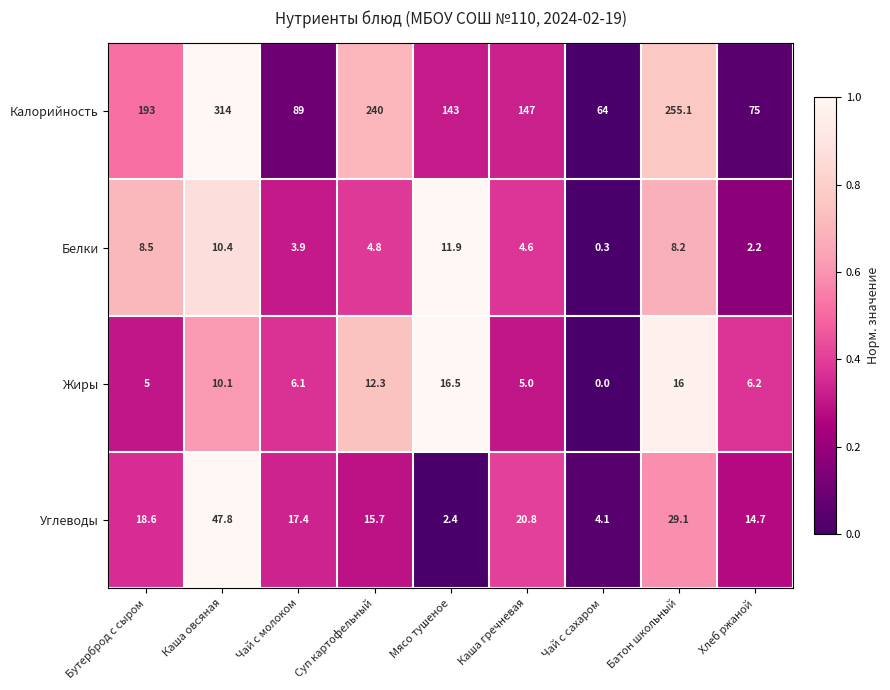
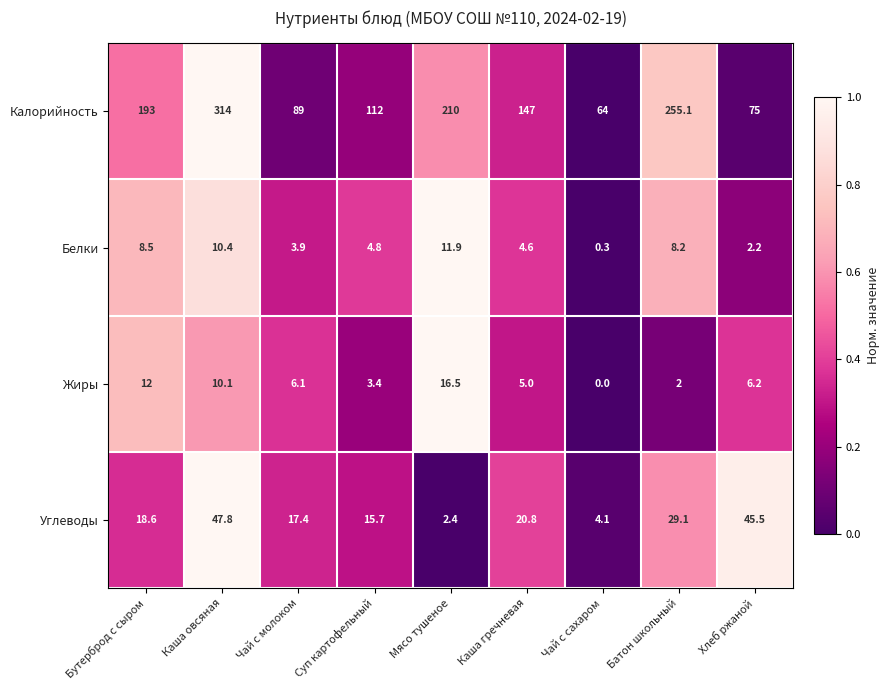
Калорийность, Суп картофельный: 240 -> 112
Калорийность, Мясо тушеное: 143 -> 210
Жиры, Бутерброд с сыром: 5 -> 12
Жиры, Суп картофельный: 12.3 -> 3.4
Жиры, Батон школьный: 16 -> 2
Углеводы, Хлеб ржаной: 14.7 -> 45.5
